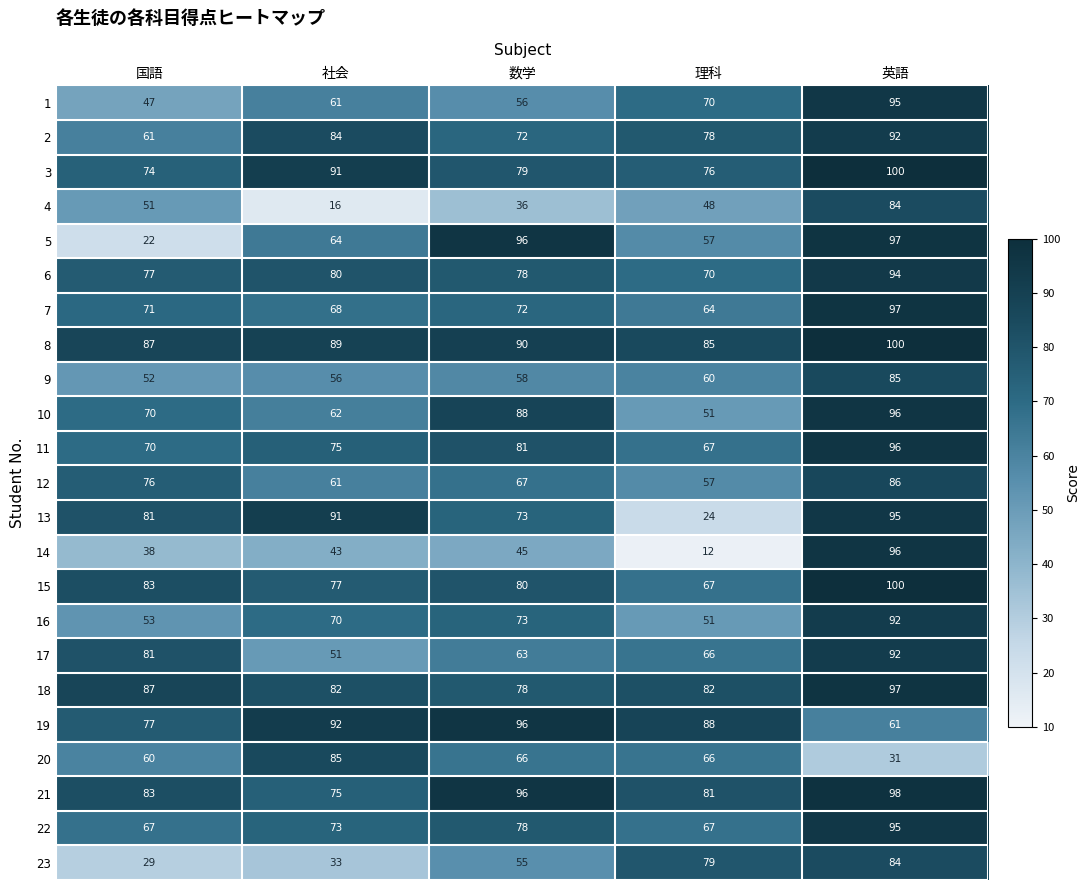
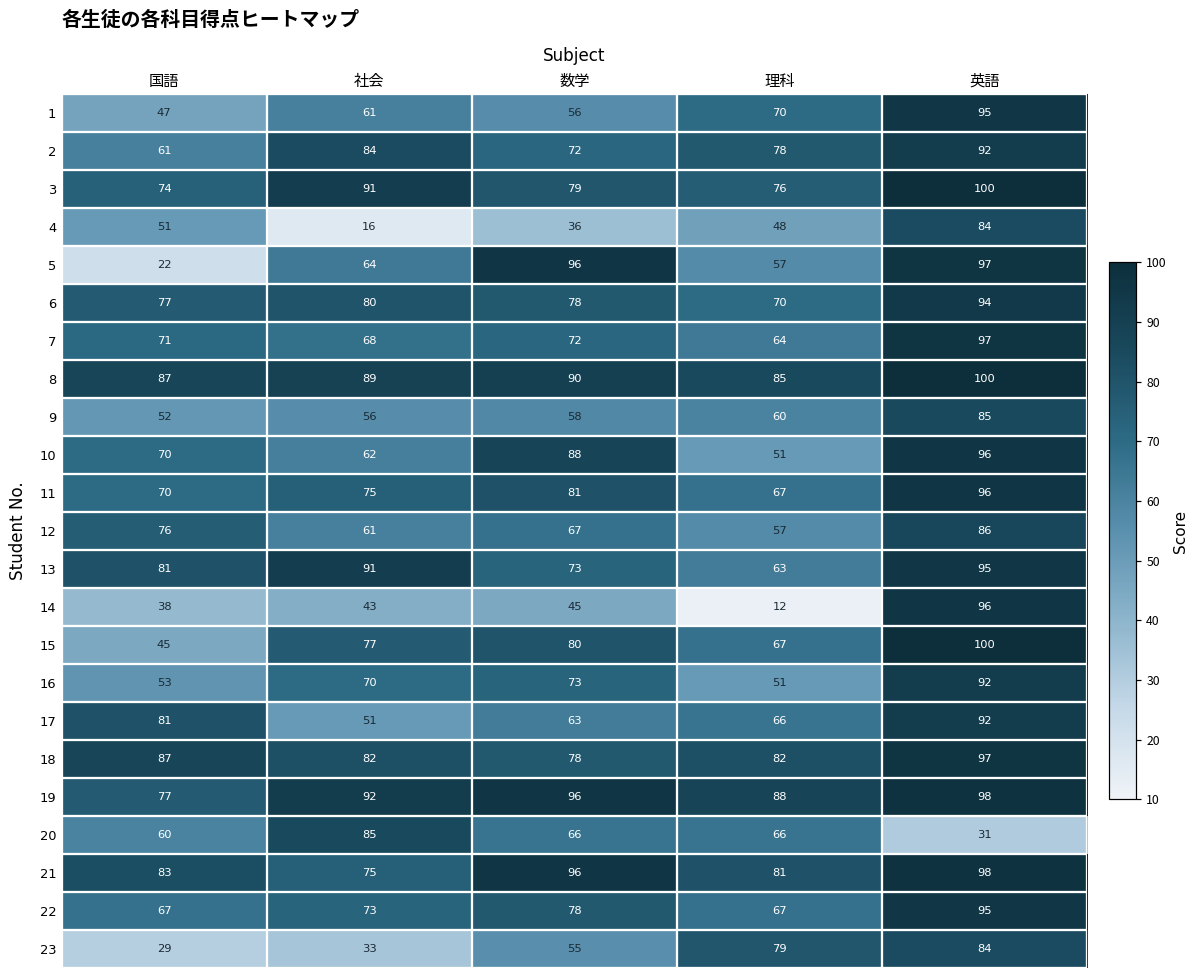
13, 理科: 24 -> 63
15, 国語: 83 -> 45
19, 英語: 61 -> 98
